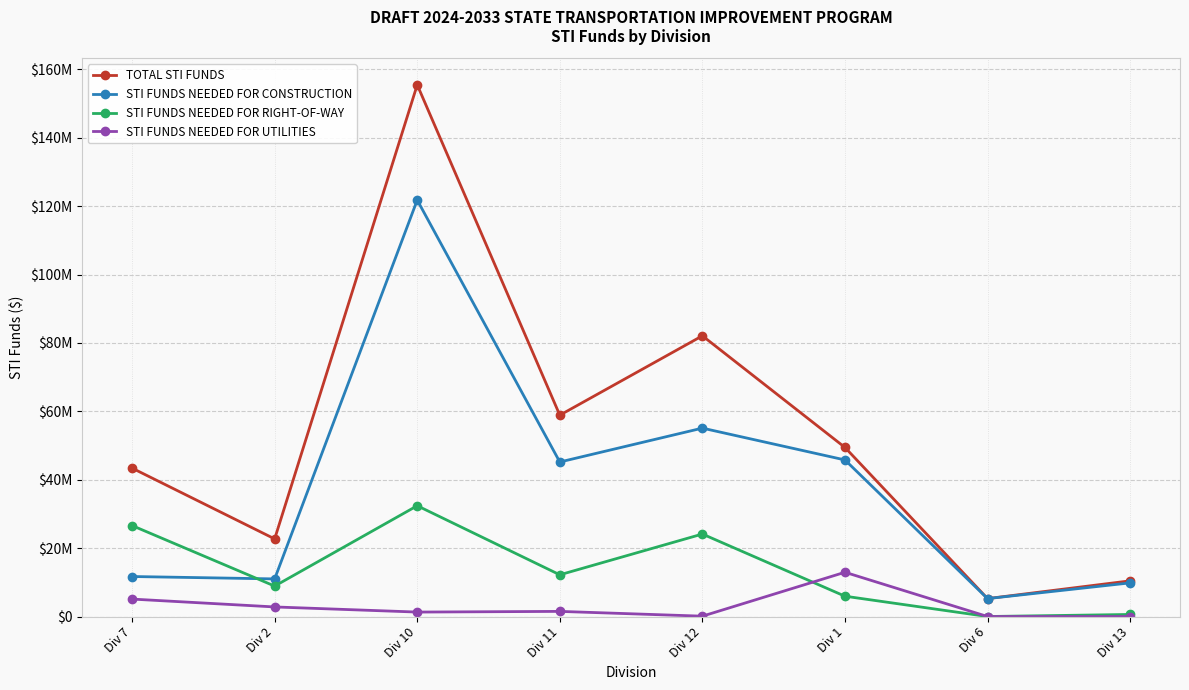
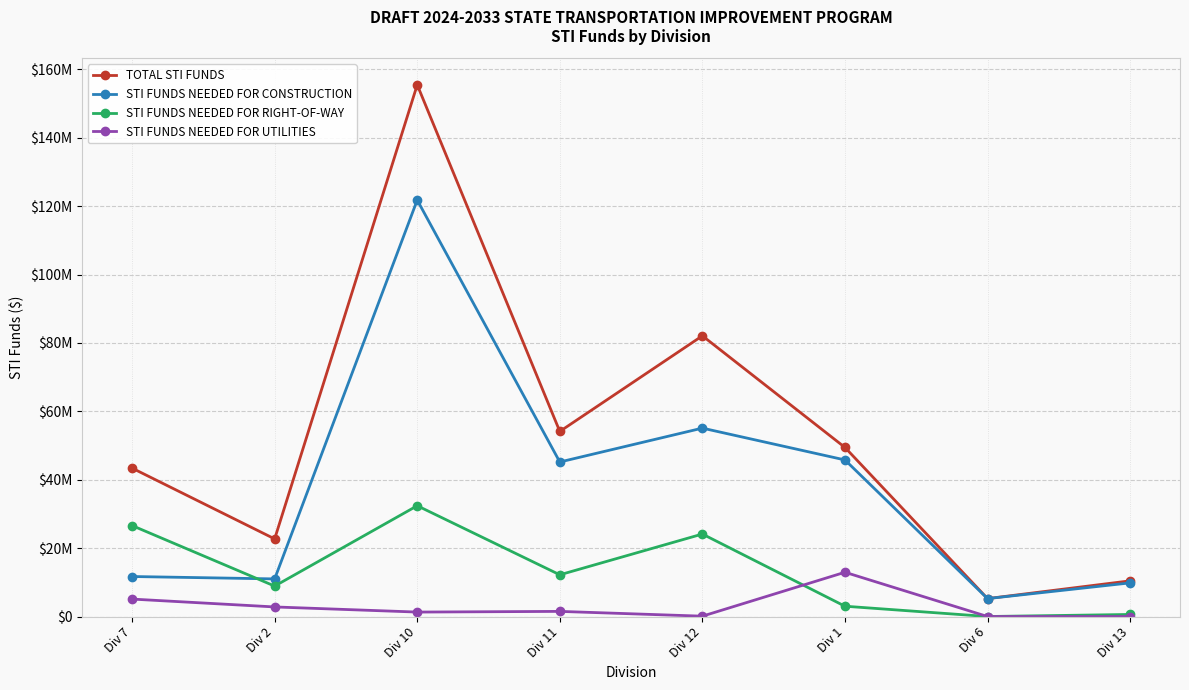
TOTAL STI FUNDS, Div 11: $59000000 -> $54000000
STI FUNDS NEEDED FOR RIGHT-OF-WAY, Div 1: $6000000 -> $3000000
